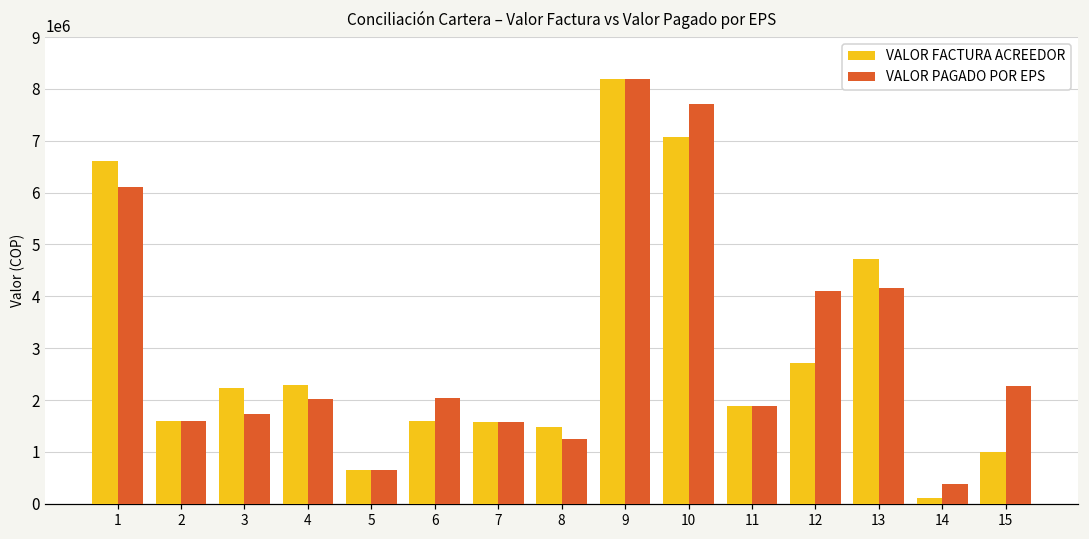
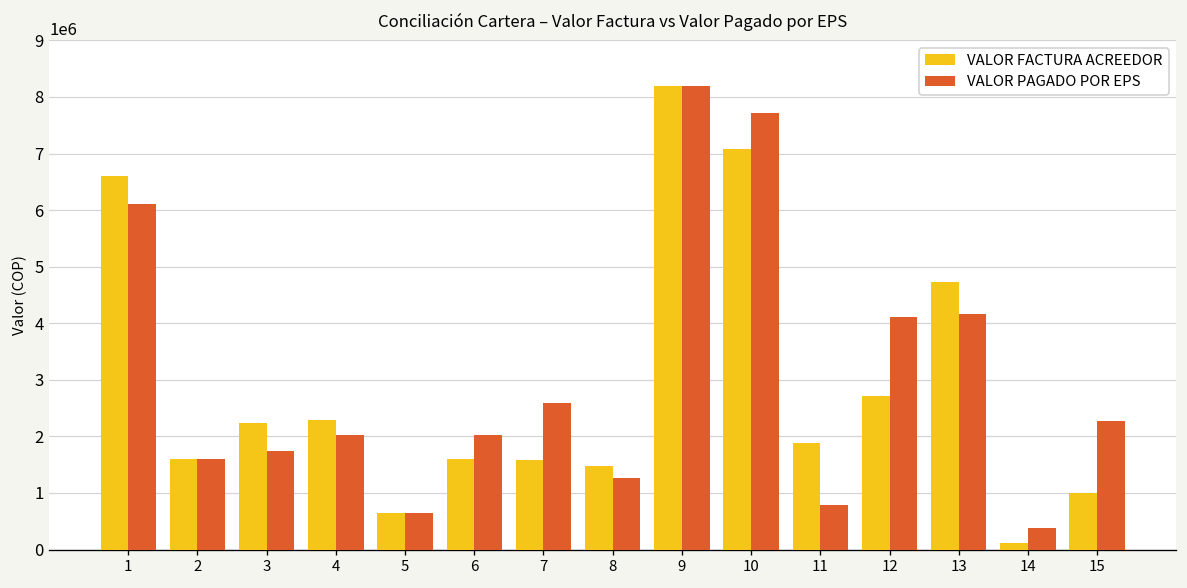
VALOR PAGADO POR EPS, 7: 1600000 -> 2600000
VALOR PAGADO POR EPS, 11: 1900000 -> 800000
